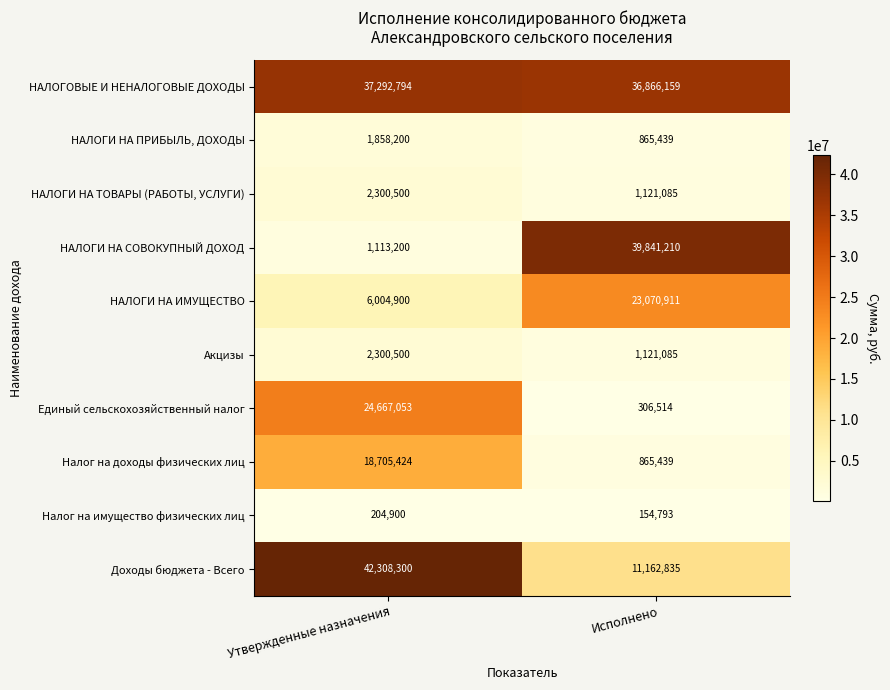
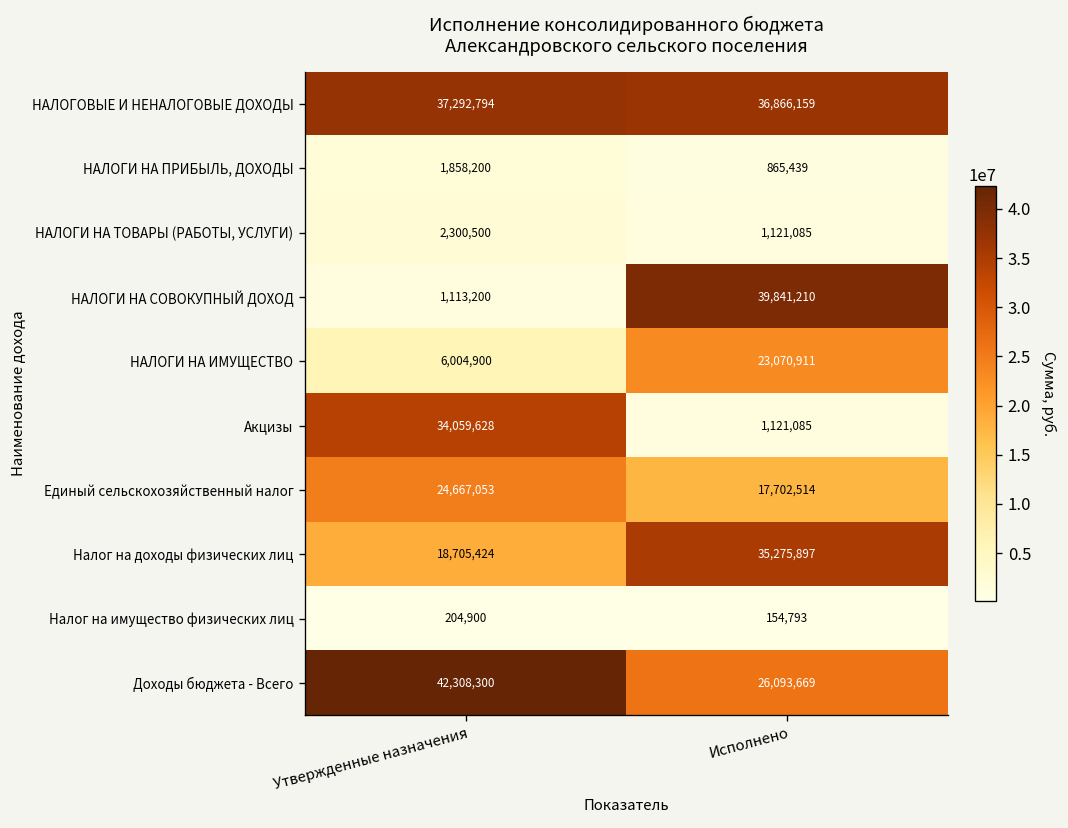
Акцизы, Утвержденные назначения: 2,300,500 -> 34,059,628
Единый сельскохозяйственный налог, Исполнено: 306,514 -> 17,702,514
Налог на доходы физических лиц, Исполнено: 865,439 -> 35,275,897
Доходы бюджета - Всего, Исполнено: 11,162,835 -> 26,093,669
